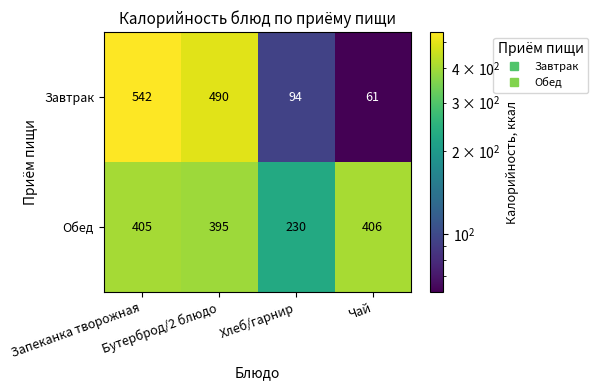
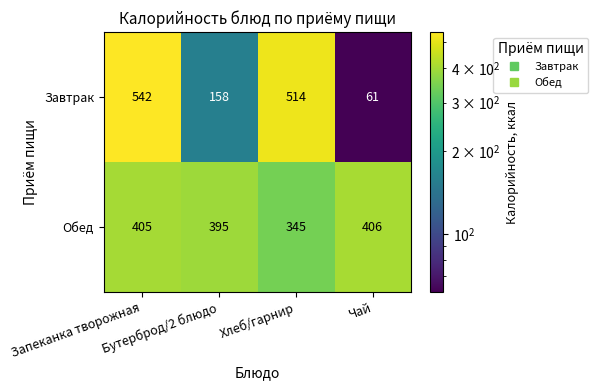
Завтрак, Бутерброд/2 блюдо: 490 -> 158
Завтрак, Хлеб/гарнир: 94 -> 514
Обед, Хлеб/гарнир: 230 -> 345
